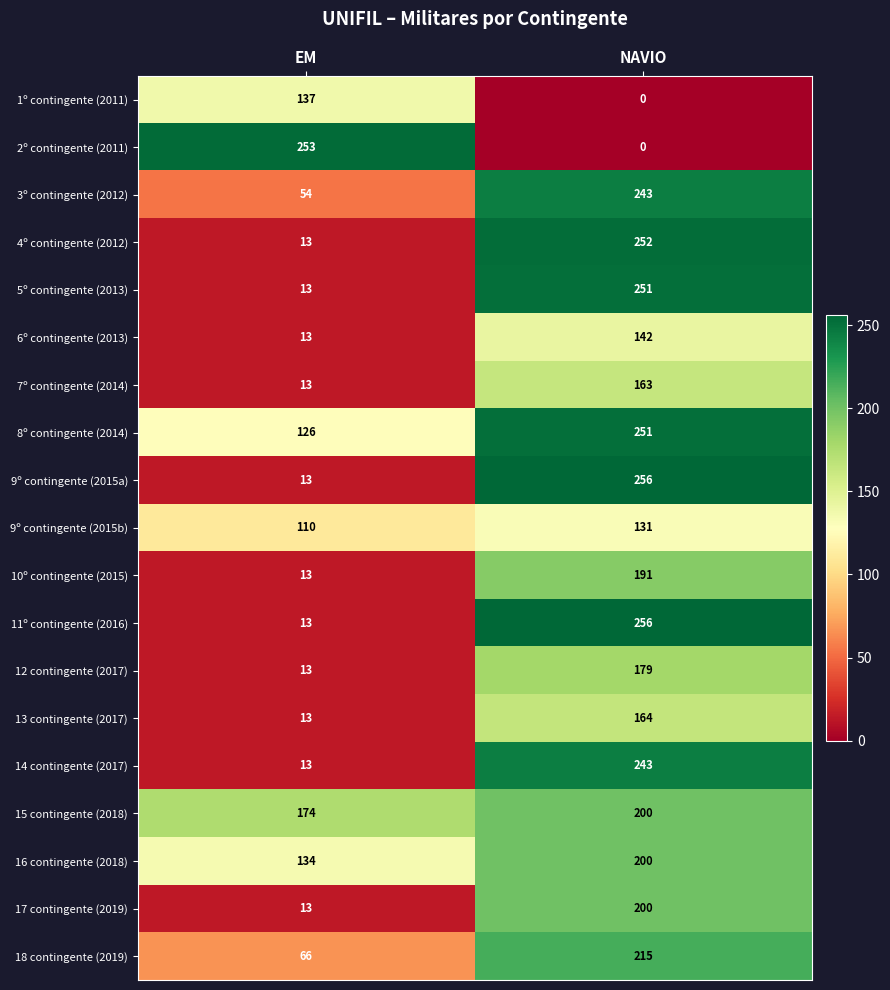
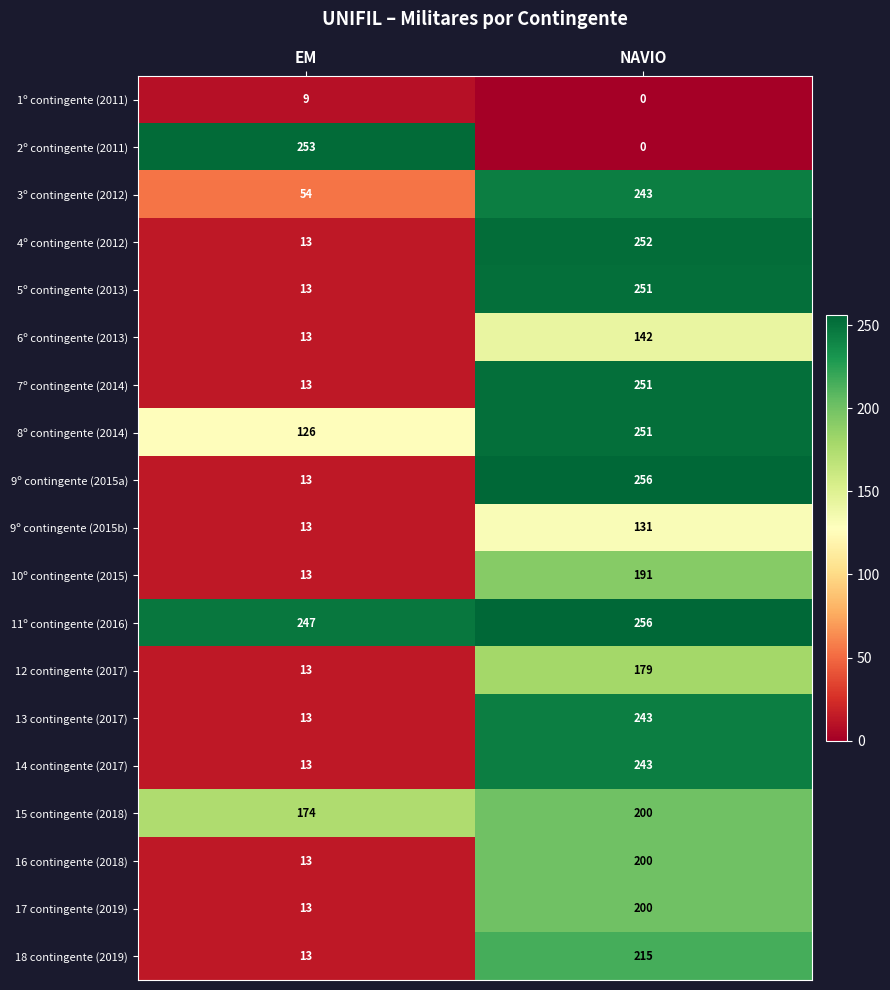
1º contingente (2011), EM: 137 -> 9
7º contingente (2014), NAVIO: 163 -> 251
9º contingente (2015b), EM: 110 -> 13
11º contingente (2016), EM: 13 -> 247
13 contingente (2017), NAVIO: 164 -> 243
16 contingente (2018), EM: 134 -> 13
18 contingente (2019), EM: 66 -> 13
